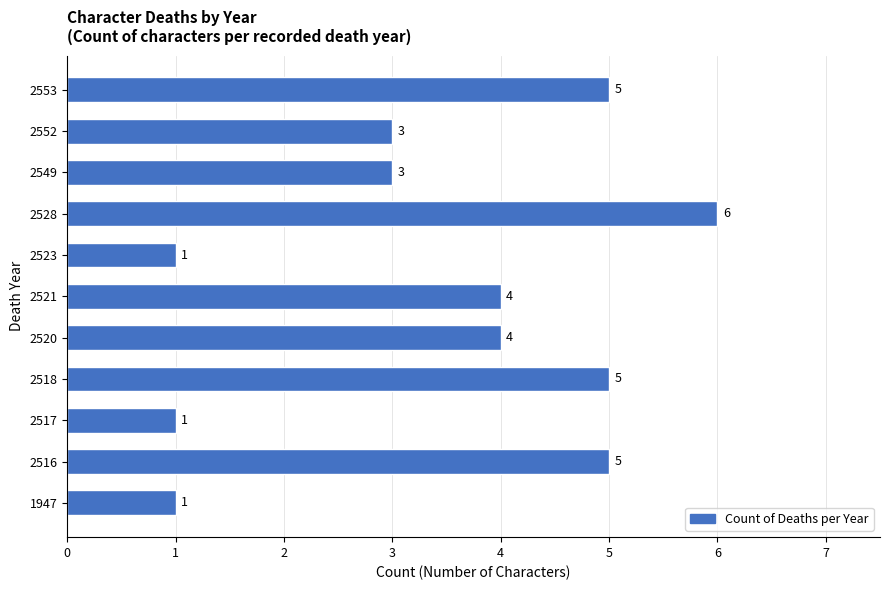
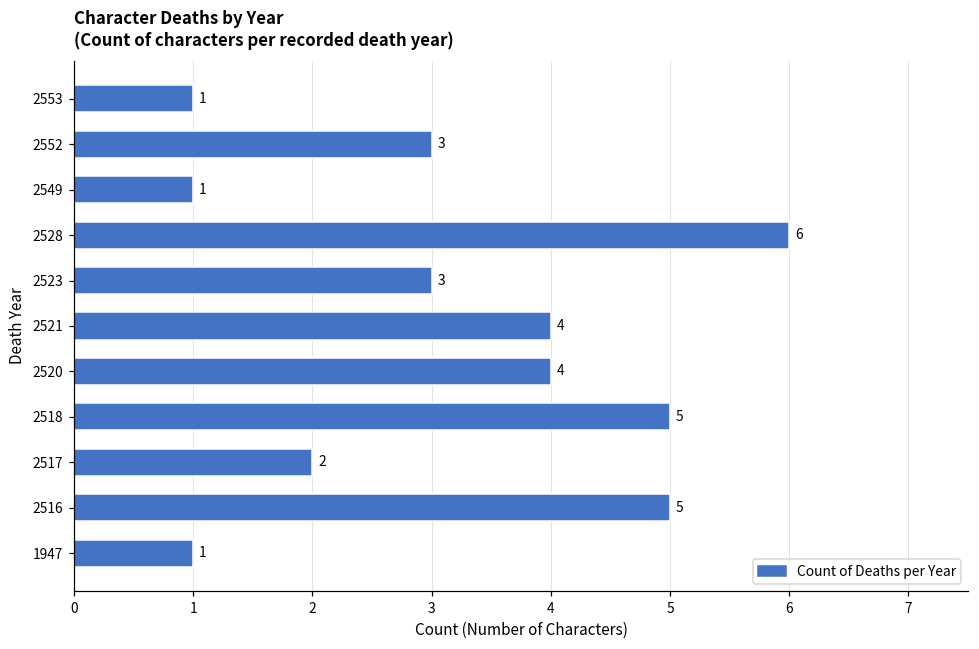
2553: 5 -> 1
2549: 3 -> 1
2523: 1 -> 3
2517: 1 -> 2
